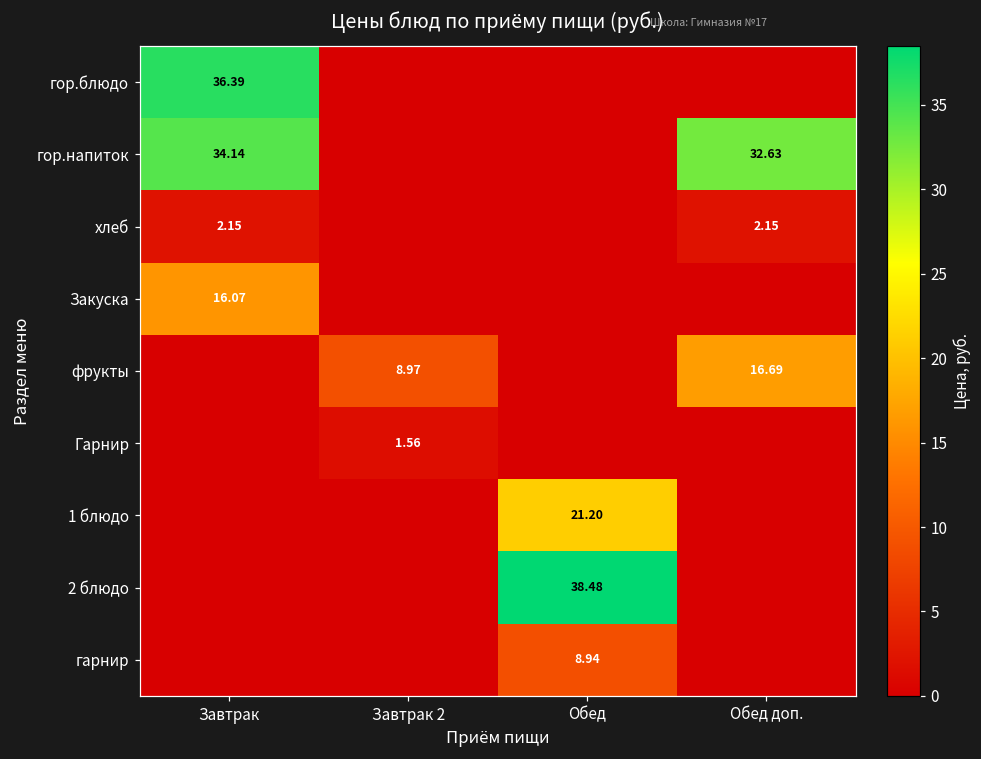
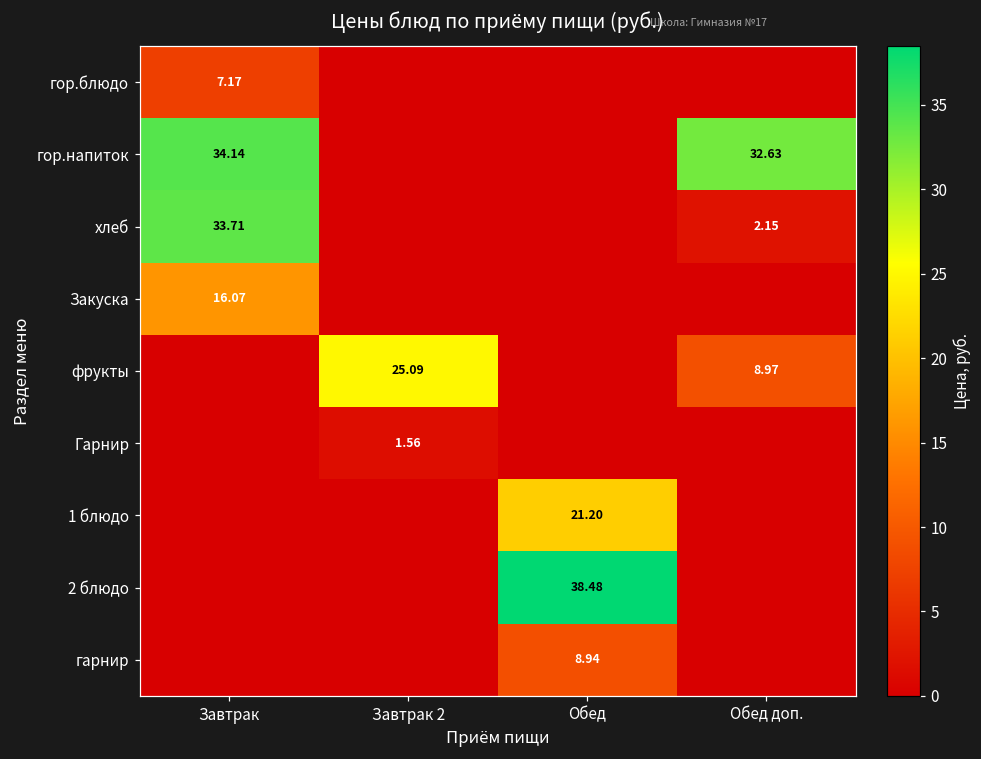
гор.блюдо, Завтрак: 36.39 -> 7.17
хлеб, Завтрак: 2.15 -> 33.71
фрукты, Завтрак 2: 8.97 -> 25.09
фрукты, Обед доп.: 16.69 -> 8.97
